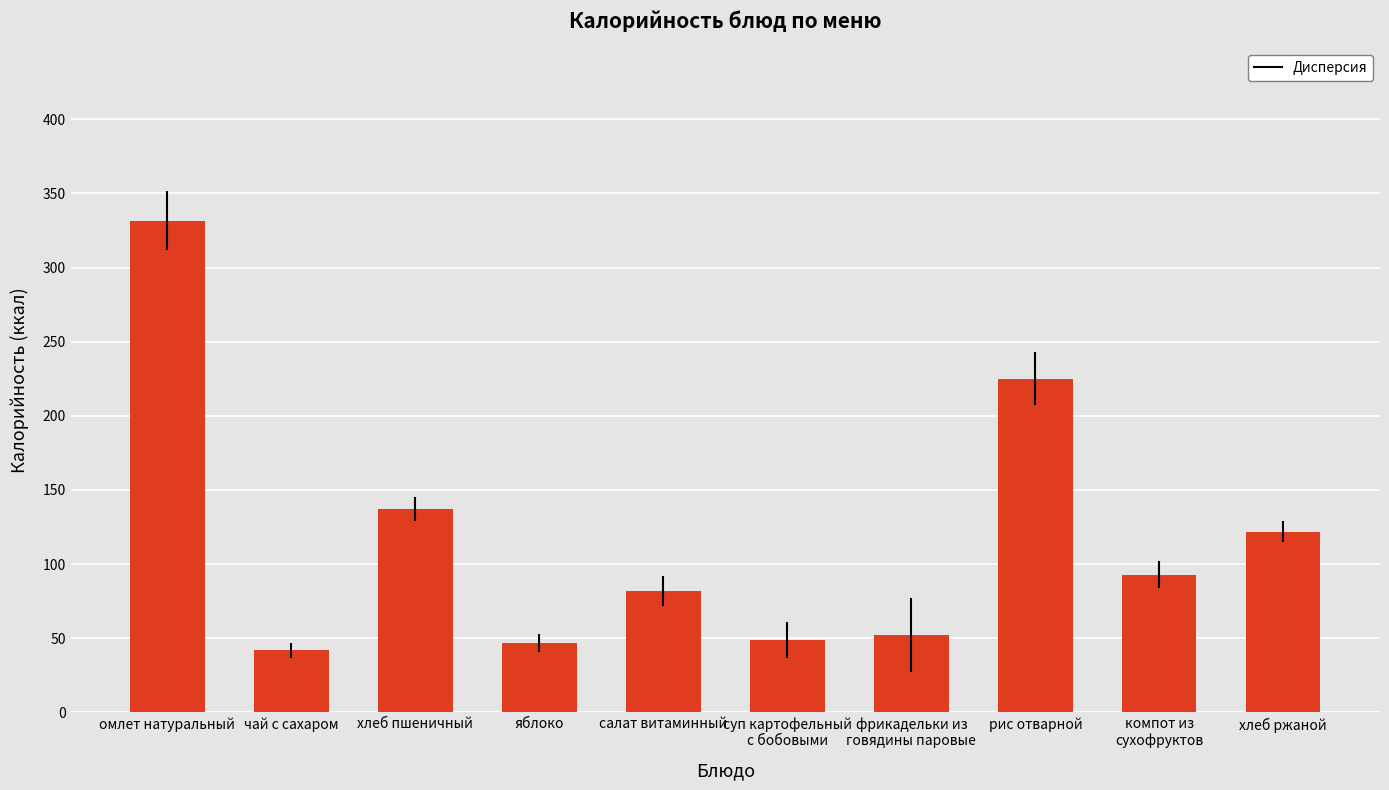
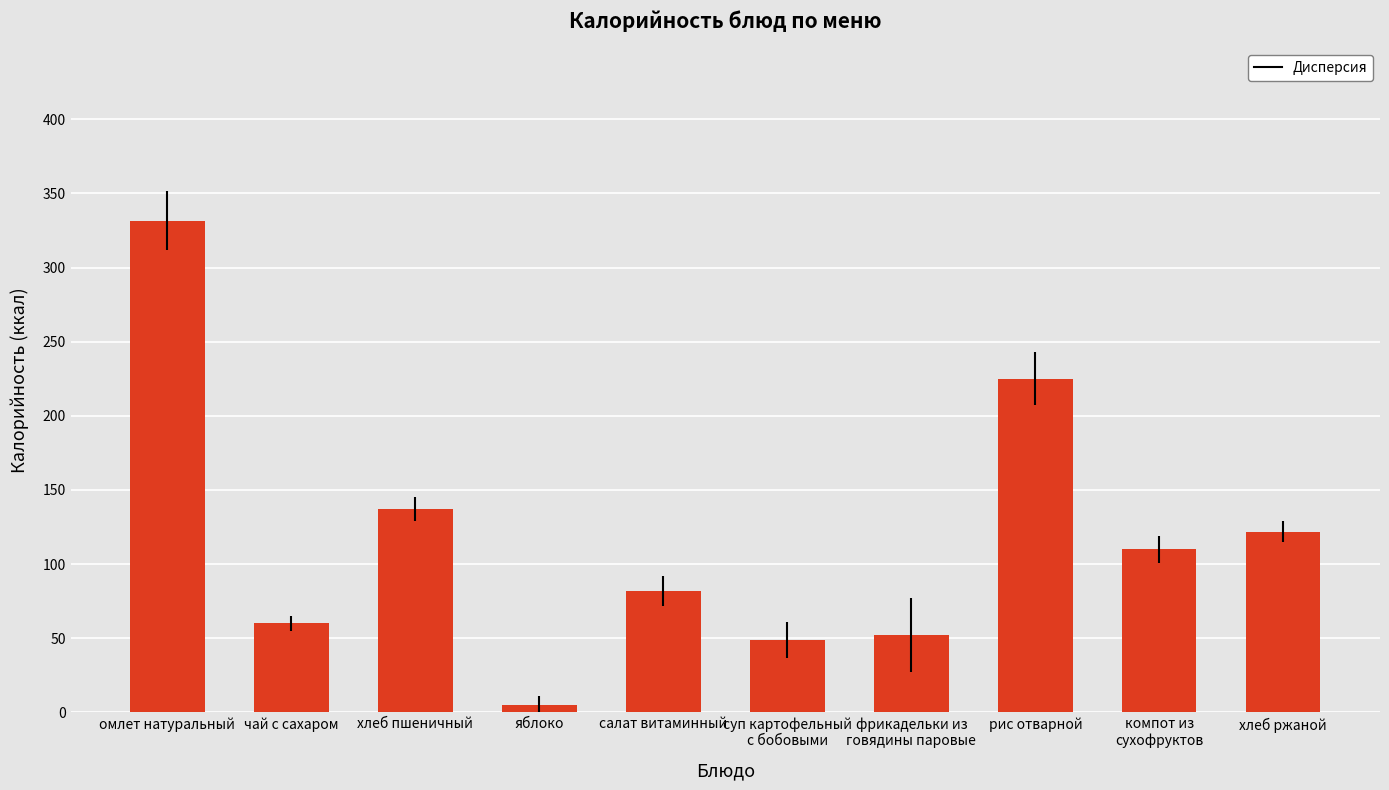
чай с сахаром: 42 -> 60
яблоко: 47 -> 5
компот из сухофруктов: 93 -> 110
